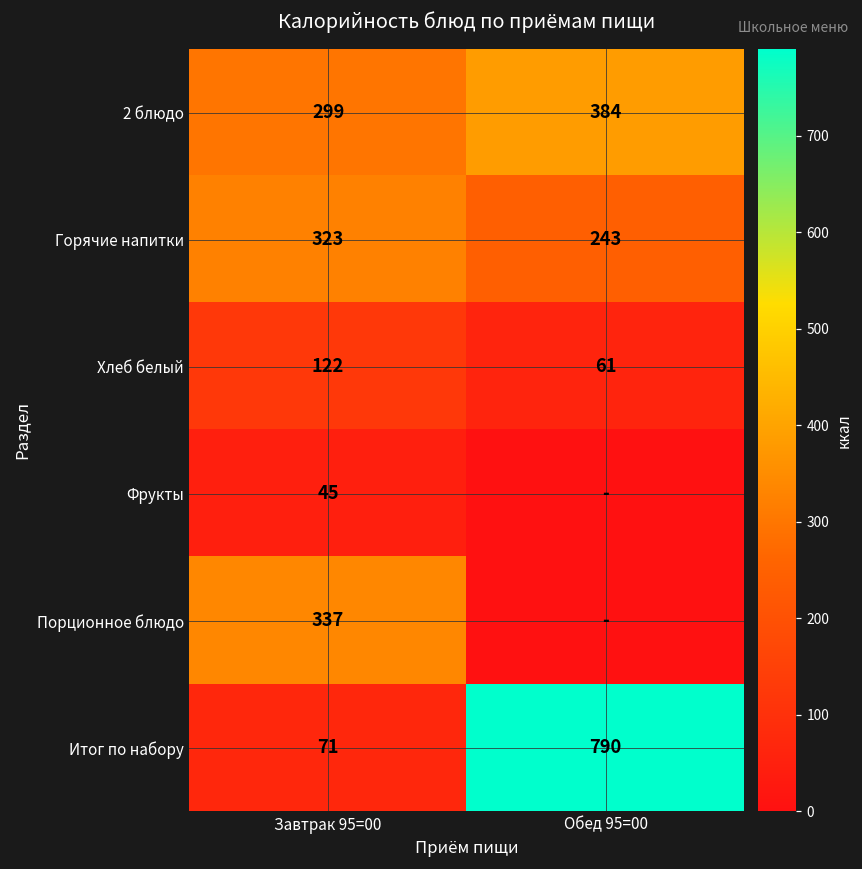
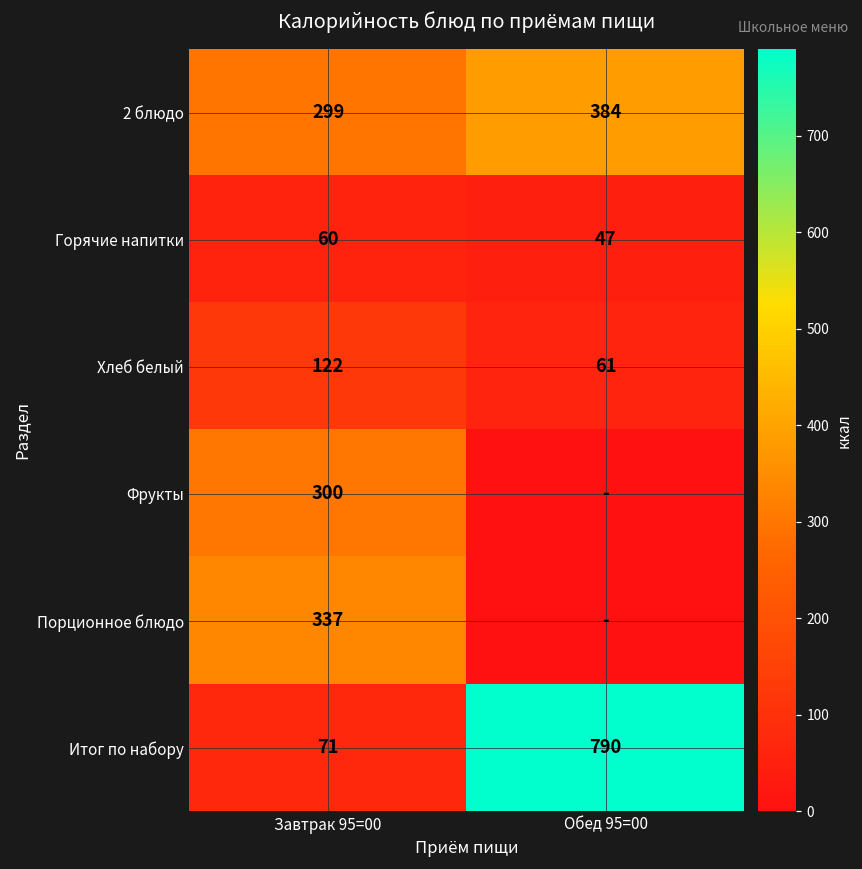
Горячие напитки, Завтрак 95=00: 323 -> 60
Горячие напитки, Обед 95=00: 243 -> 47
Фрукты, Завтрак 95=00: 45 -> 300
